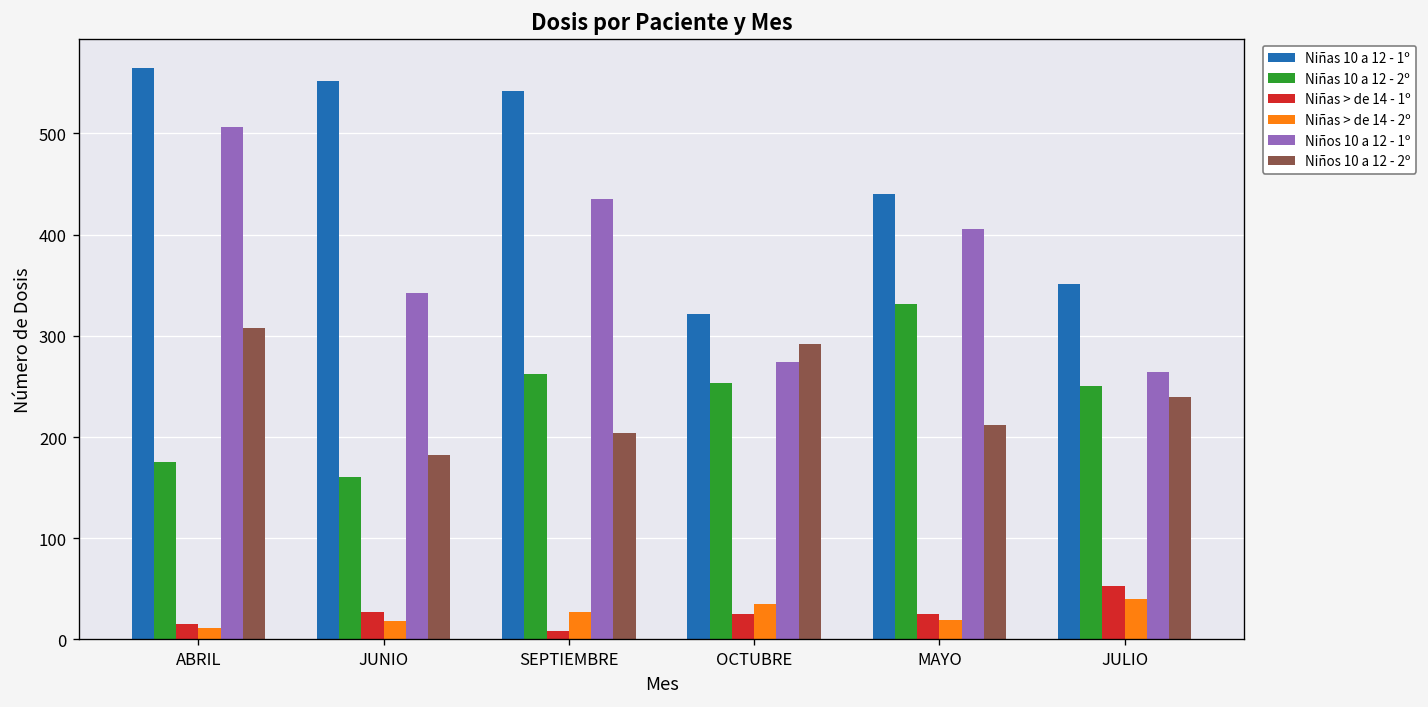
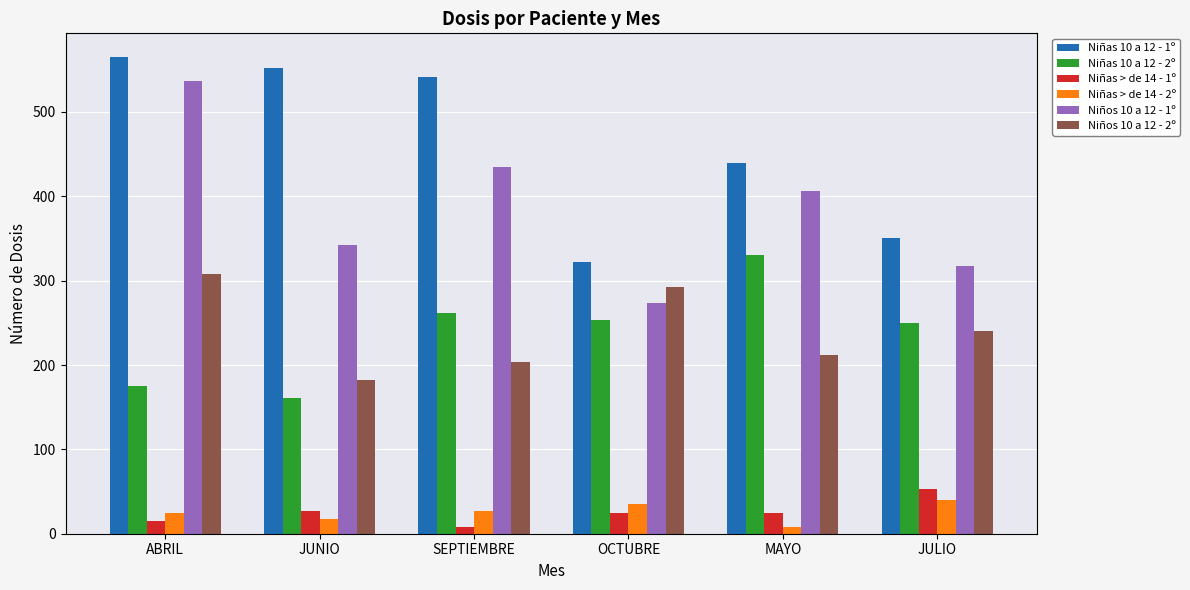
Niñas > de 14 - 2º, ABRIL: 10 -> 20
Niños 10 a 12 - 1º, ABRIL: 510 -> 540
Niñas > de 14 - 2º, MAYO: 20 -> 10
Niños 10 a 12 - 1º, JULIO: 260 -> 320
